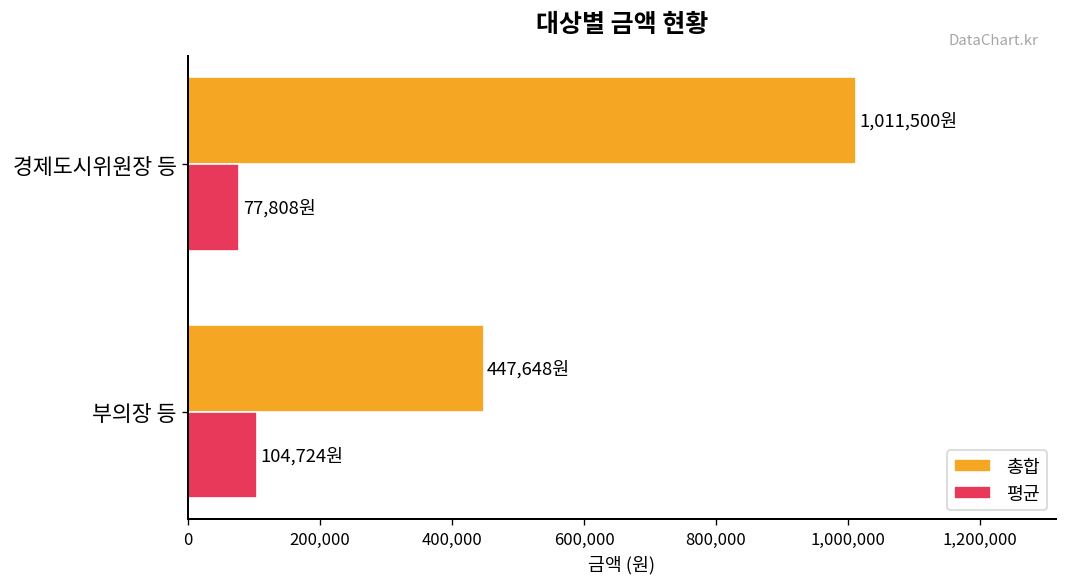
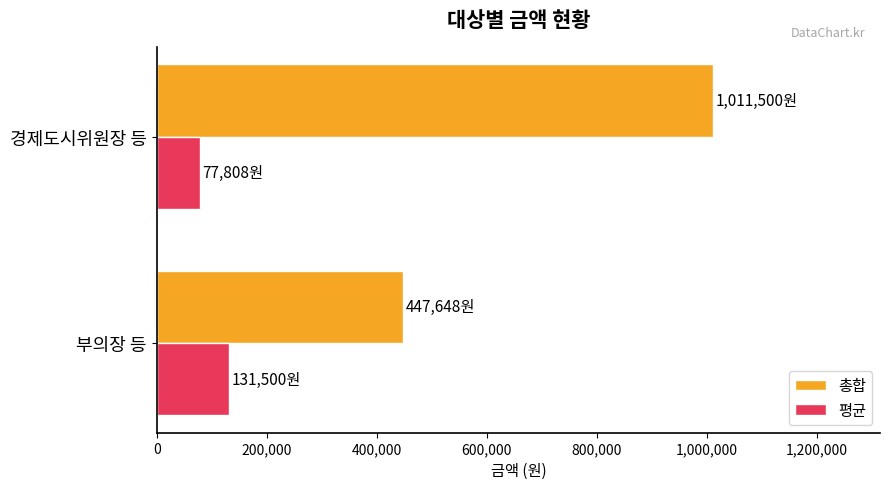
평균, 부의장 등: 104,724원 -> 131,500원
